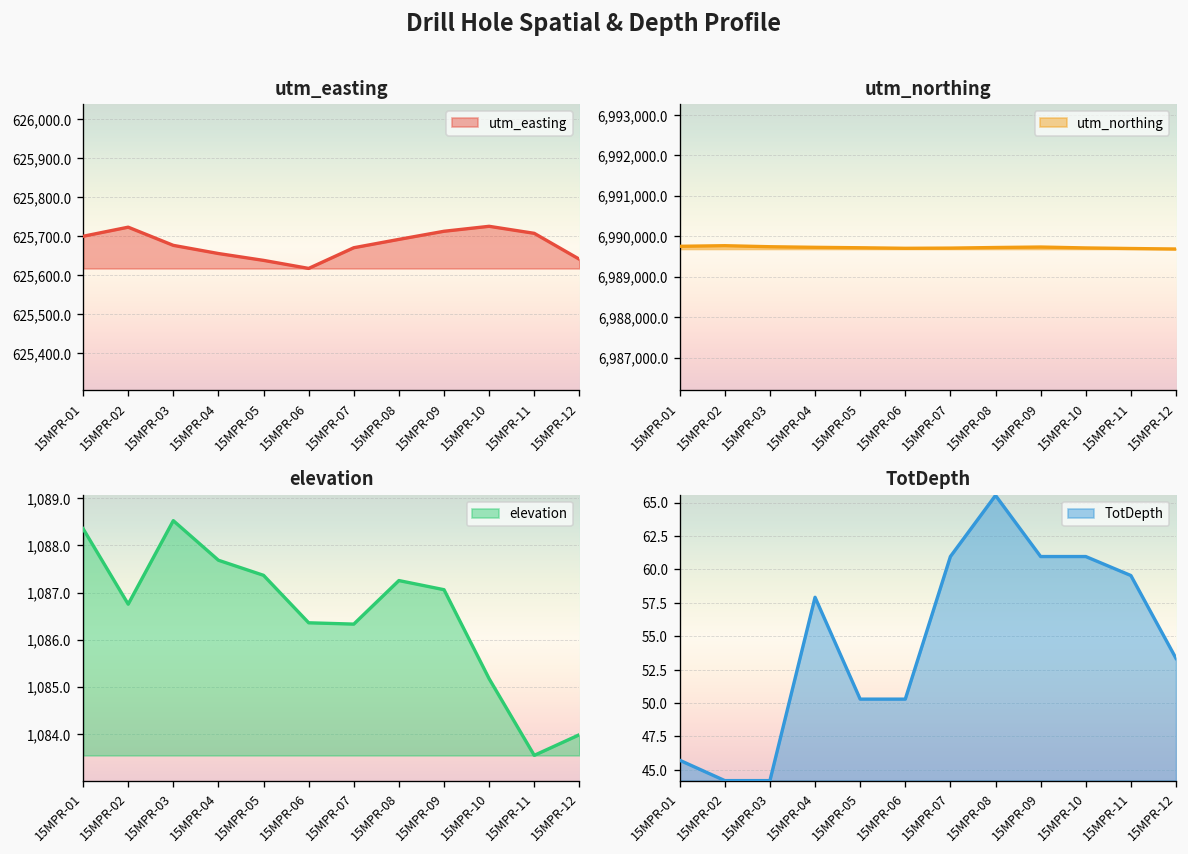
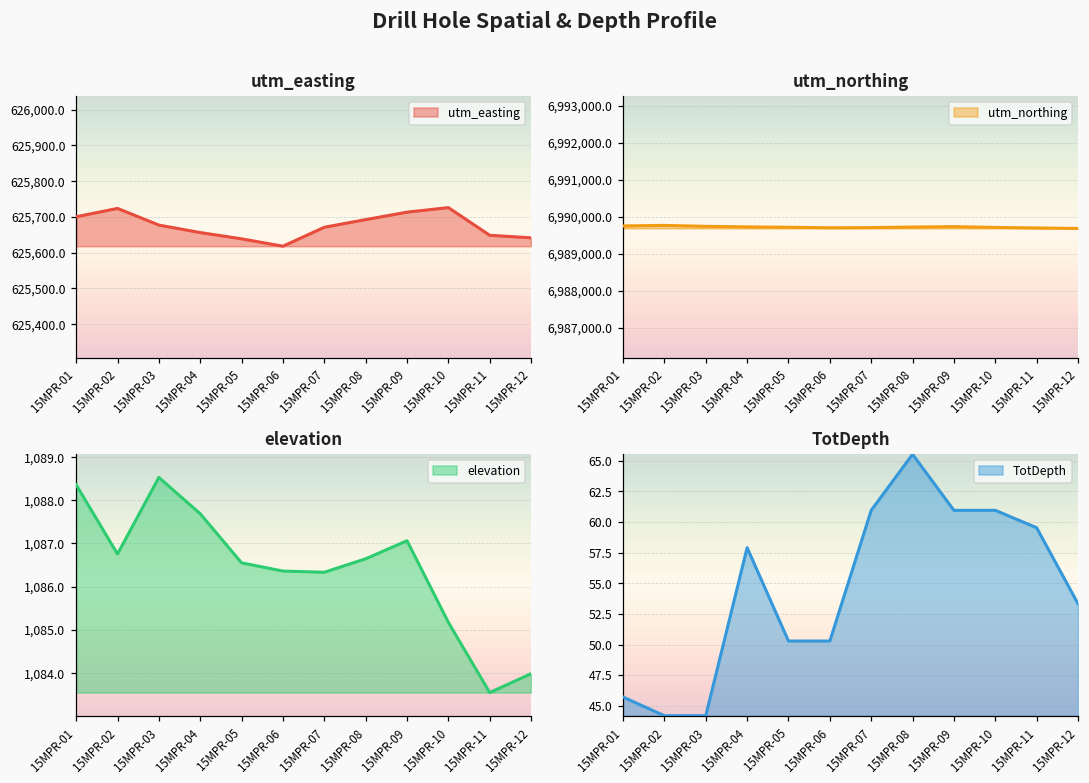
utm_easting, 15MPR-11: 625,710 -> 625,650
elevation, 15MPR-05: 1,087.4 -> 1,086.6
elevation, 15MPR-08: 1,087.3 -> 1,086.6
